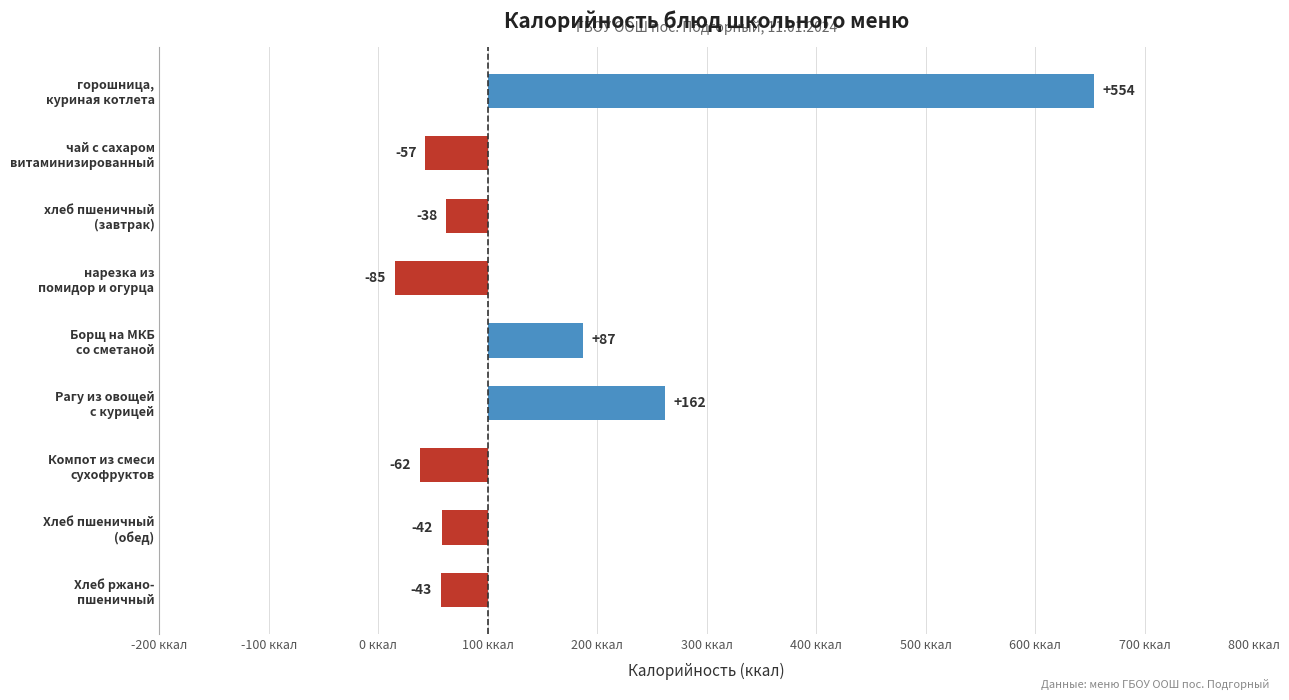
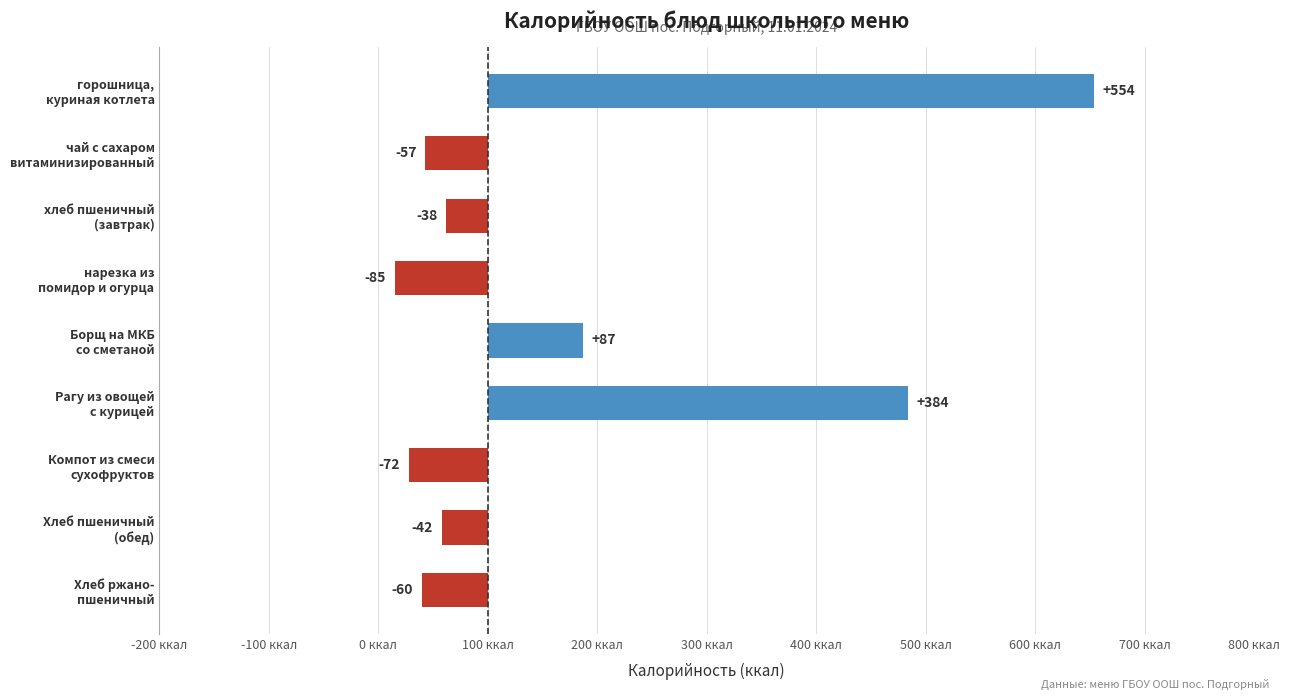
Рагу из овощей с курицей: +162 -> +384
Компот из смеси сухофруктов: -62 -> -72
Хлеб ржано- пшеничный: -43 -> -60
